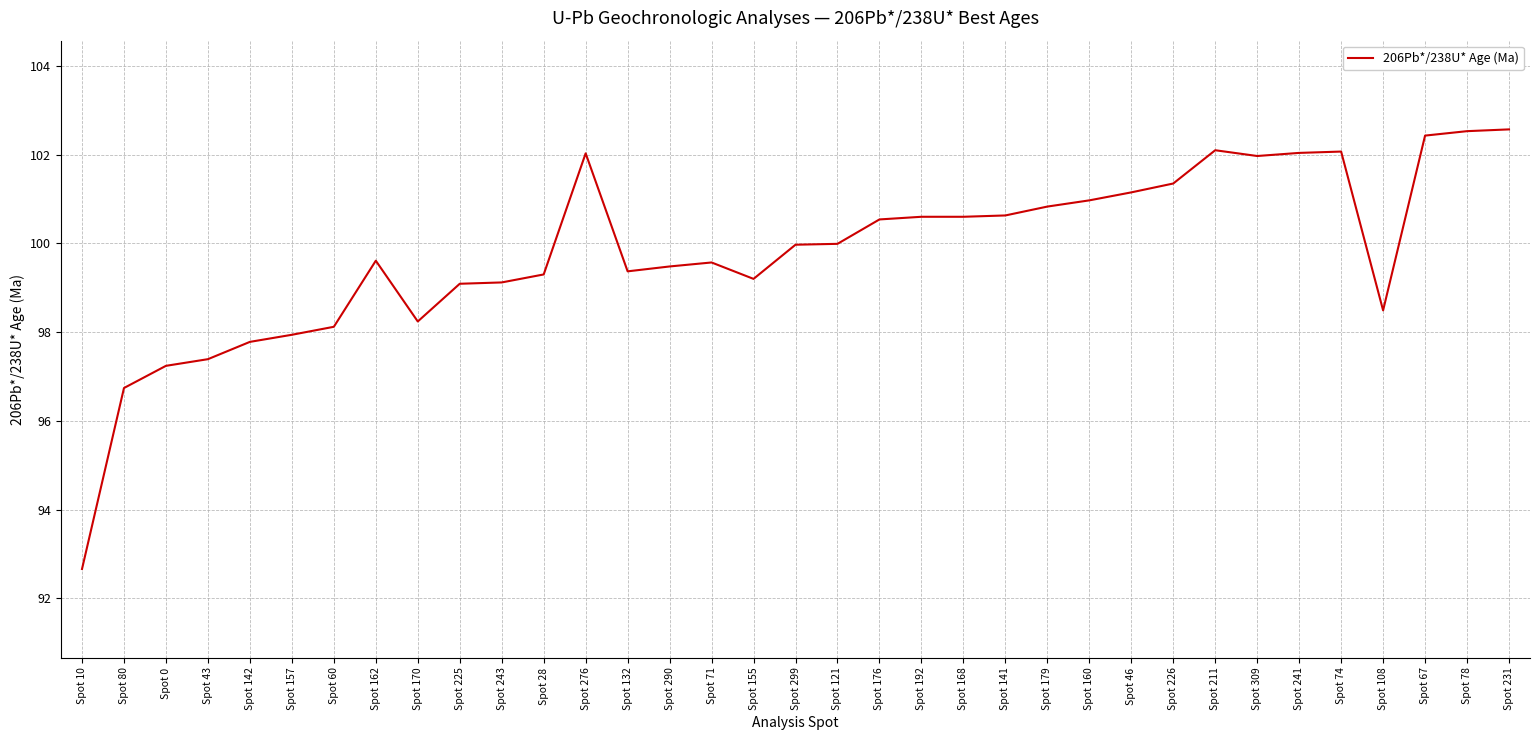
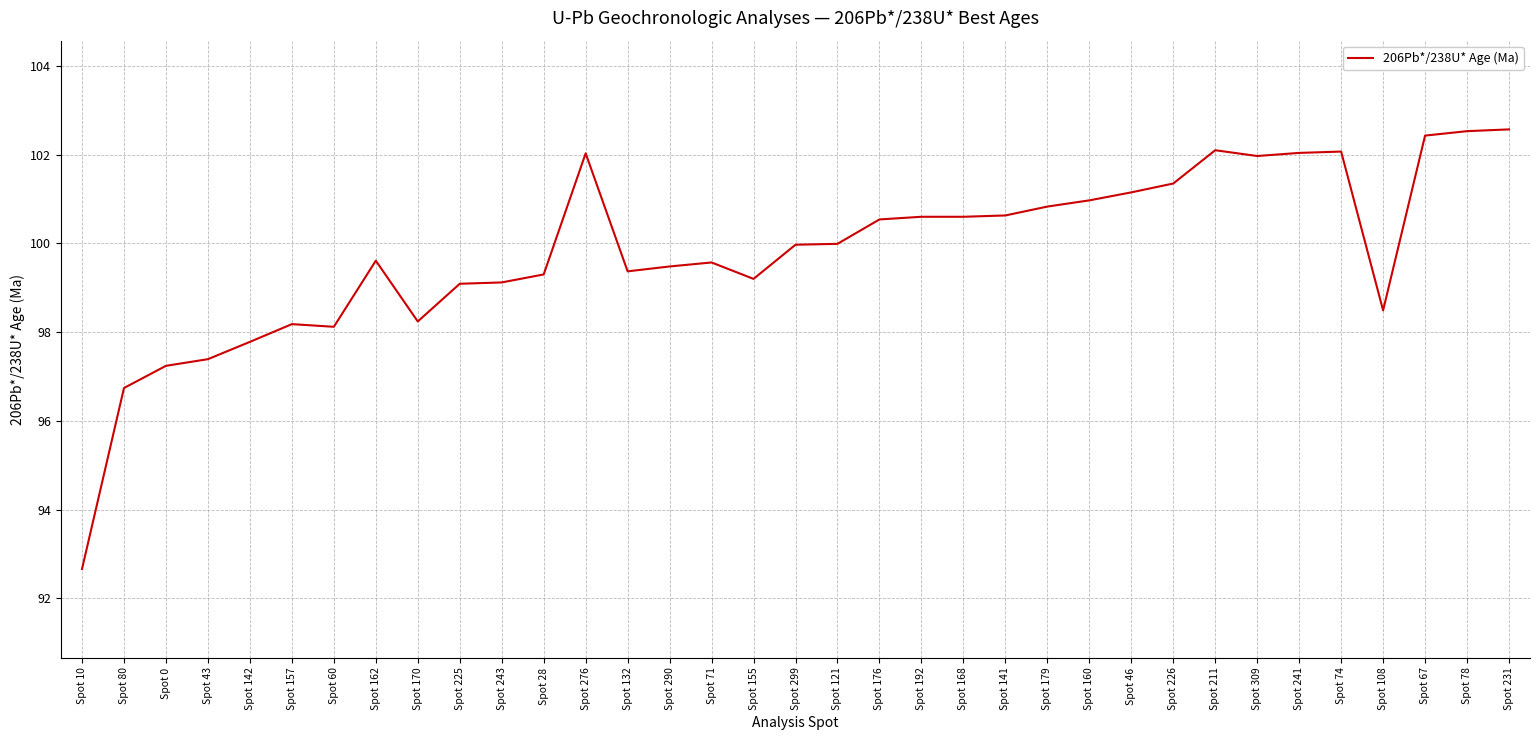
Spot 157: 97.9 -> 98.2
